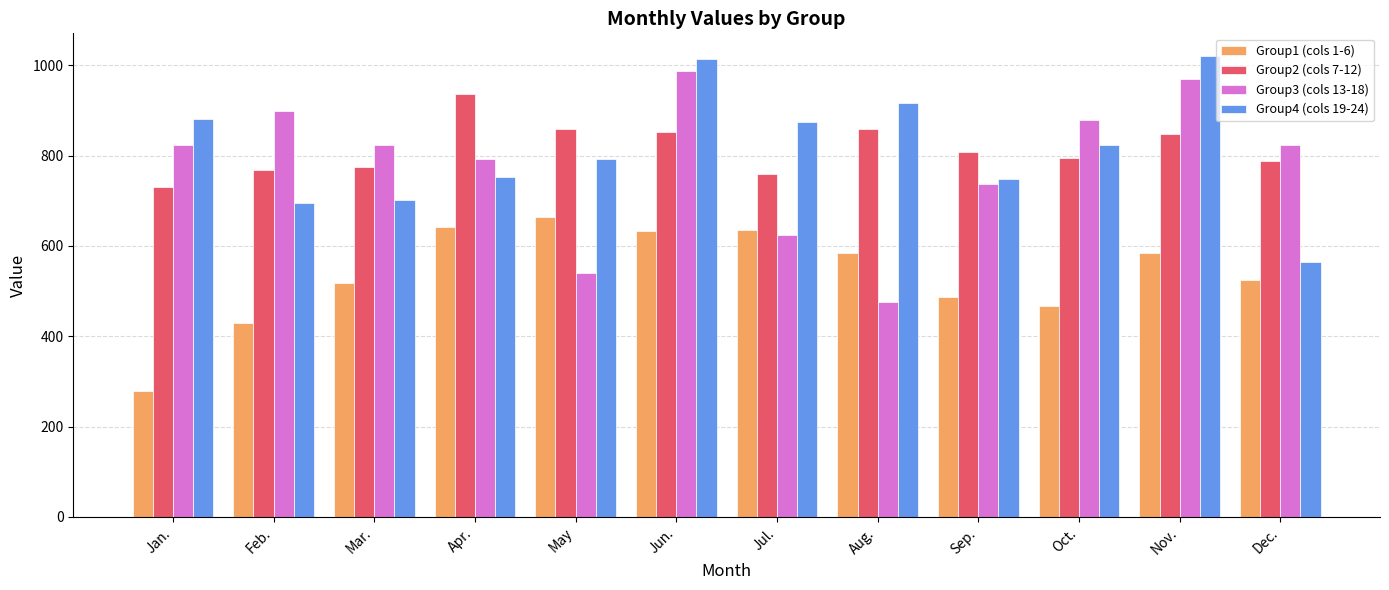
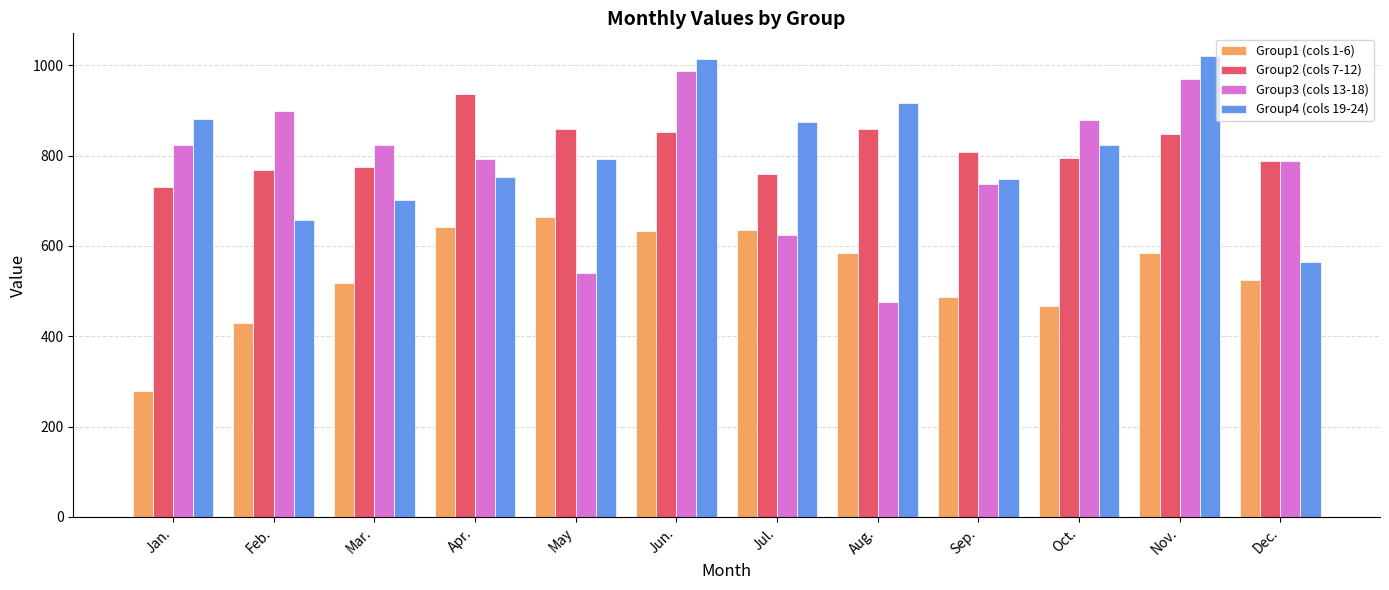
Group4 (cols 19-24), Feb.: 700 -> 660
Group3 (cols 13-18), Dec.: 820 -> 790
